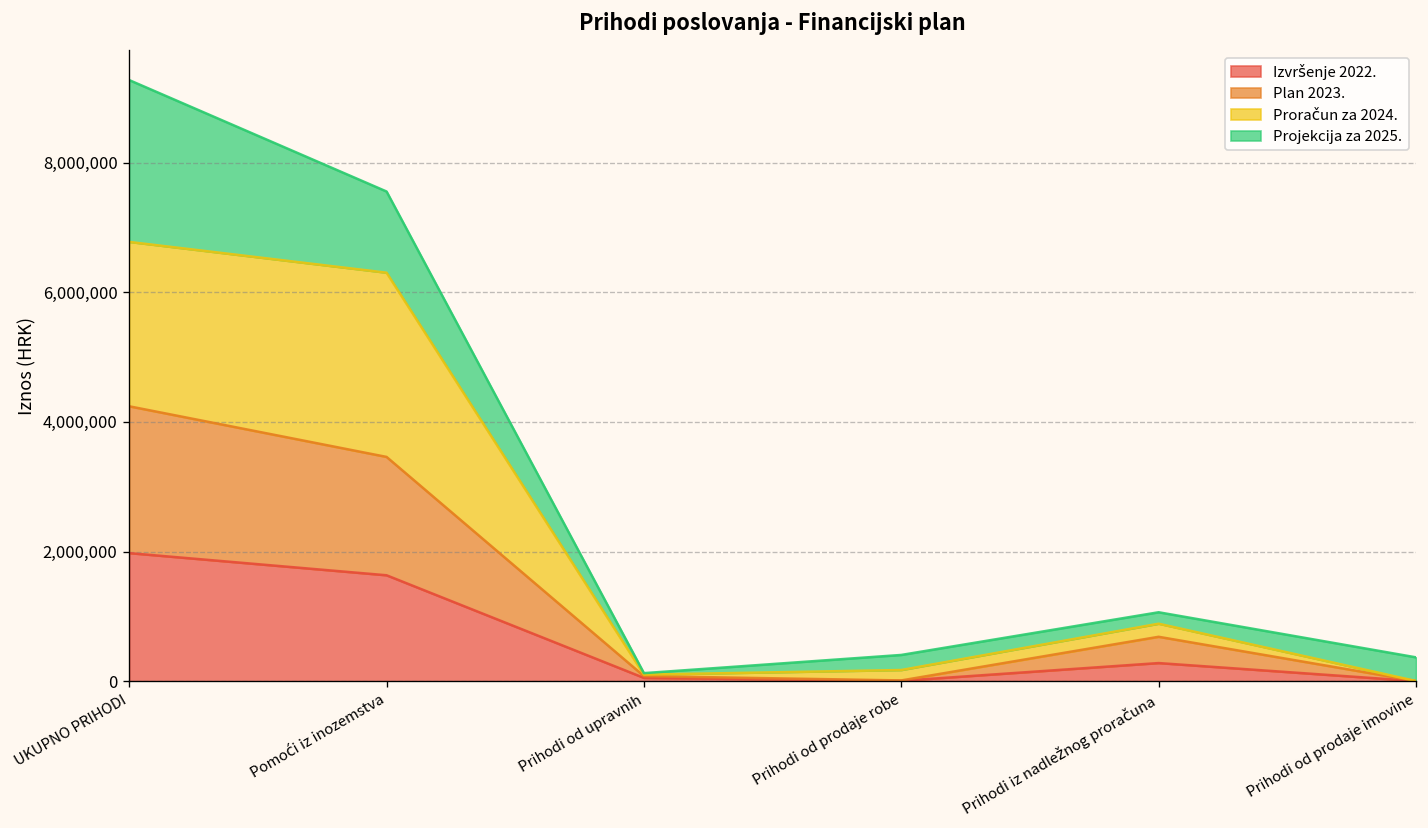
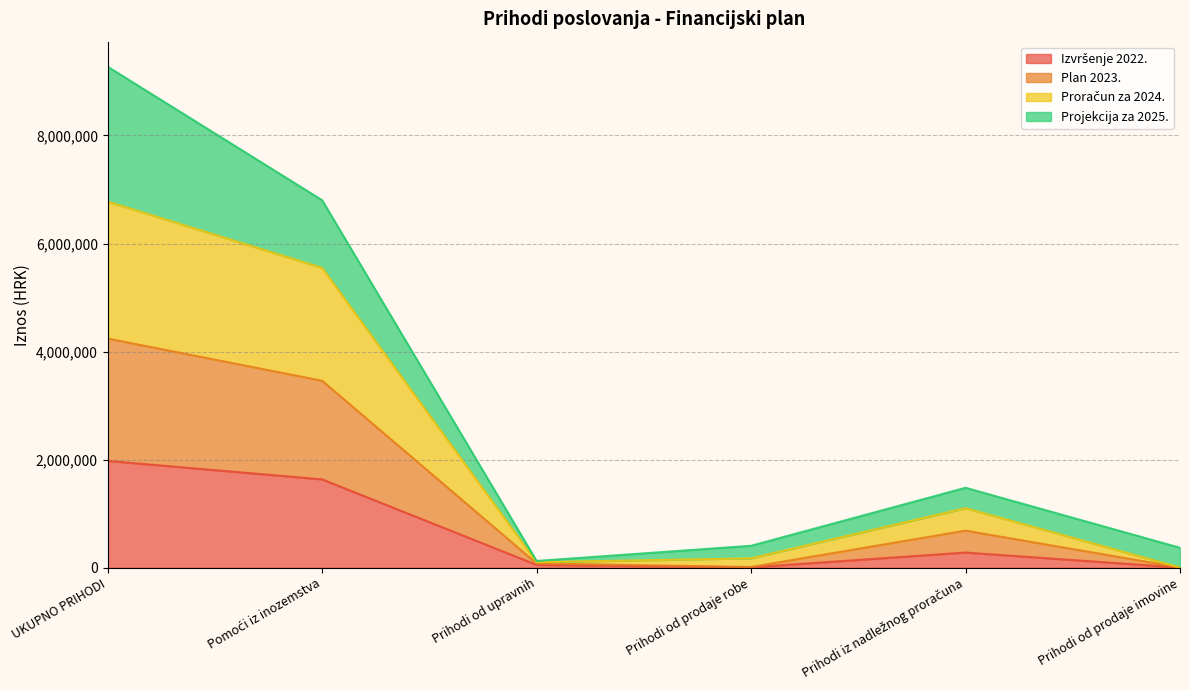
Proračun za 2024., Pomoći iz inozemstva: 2,800,000 -> 2,100,000
Proračun za 2024., Prihodi iz nadležnog proračuna: 200,000 -> 400,000
Projekcija za 2025., Prihodi iz nadležnog proračuna: 200,000 -> 400,000
